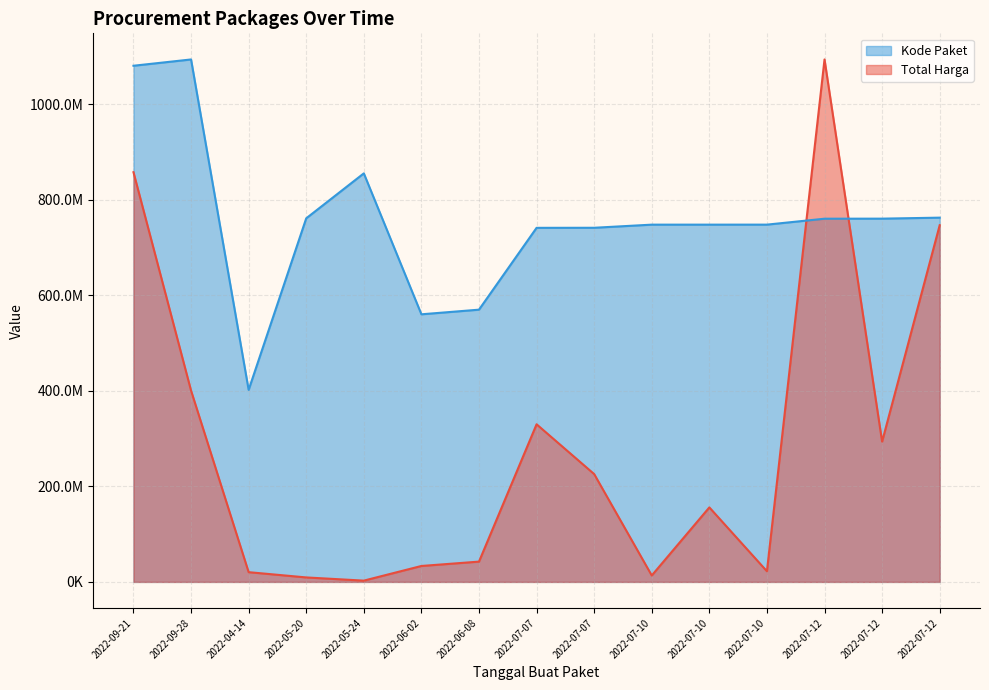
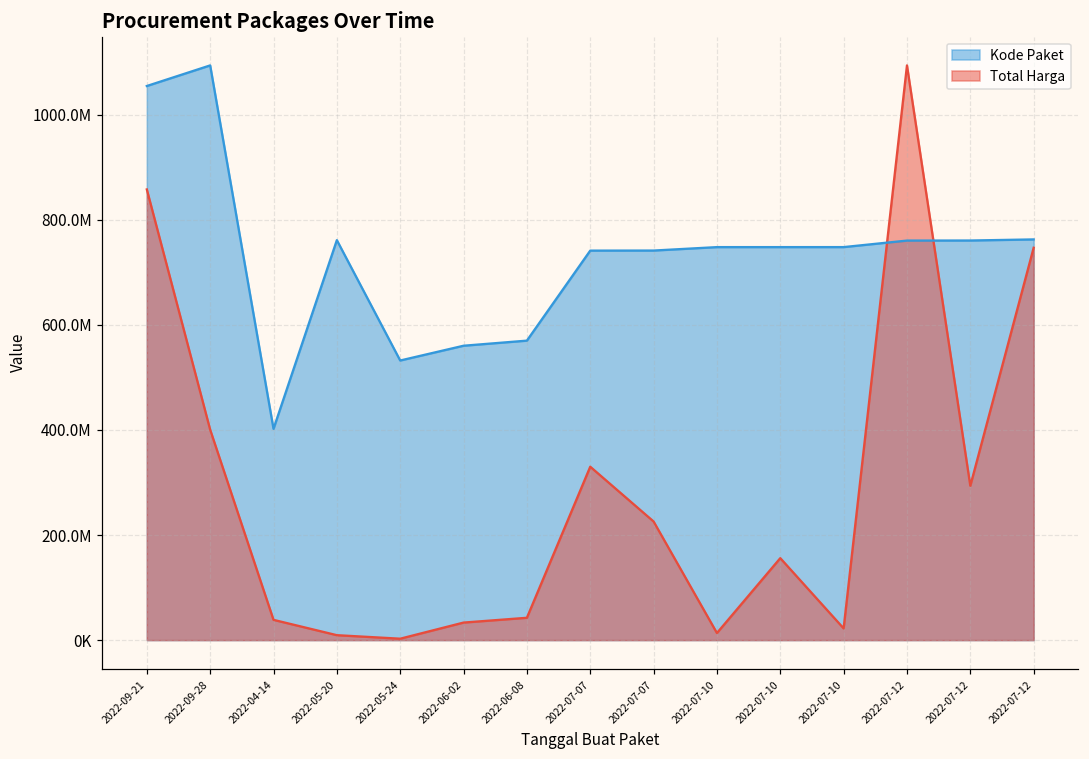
Kode Paket, 2022-09-21: 1080000000 -> 1050000000
Total Harga, 2022-04-14: 20000000 -> 40000000
Kode Paket, 2022-05-24: 860000000 -> 530000000
